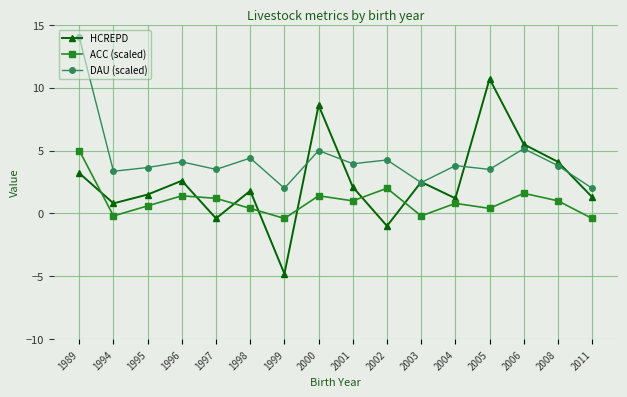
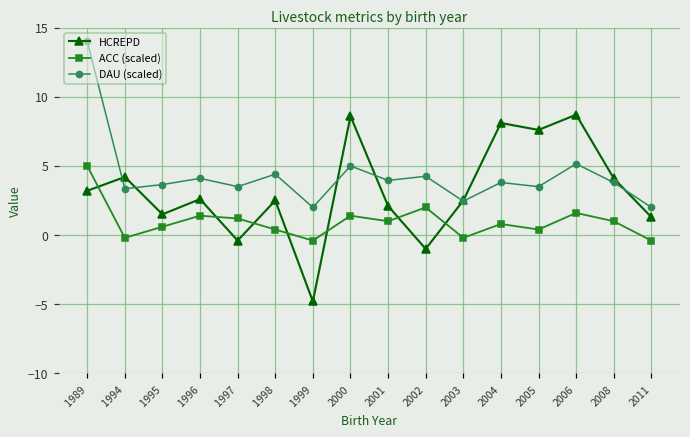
HCREPD, 1994: 0.8 -> 4.2
HCREPD, 1998: 1.8 -> 2.5
HCREPD, 2004: 1.2 -> 8.1
HCREPD, 2005: 10.7 -> 7.6
HCREPD, 2006: 5.5 -> 8.7
